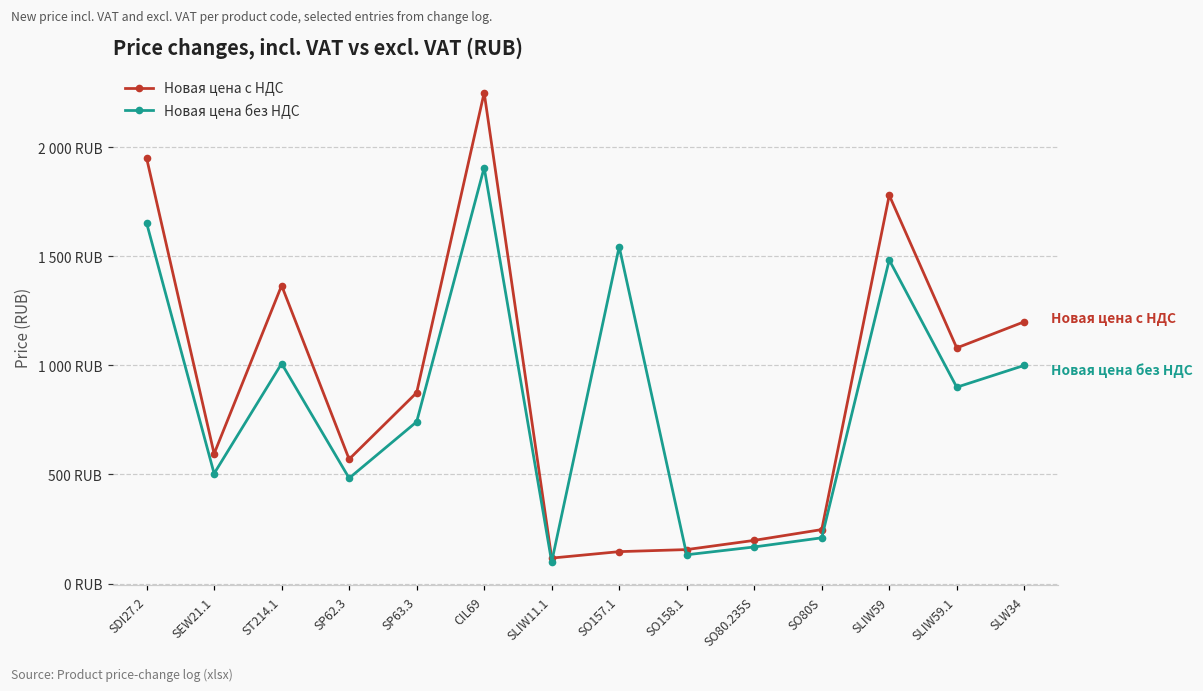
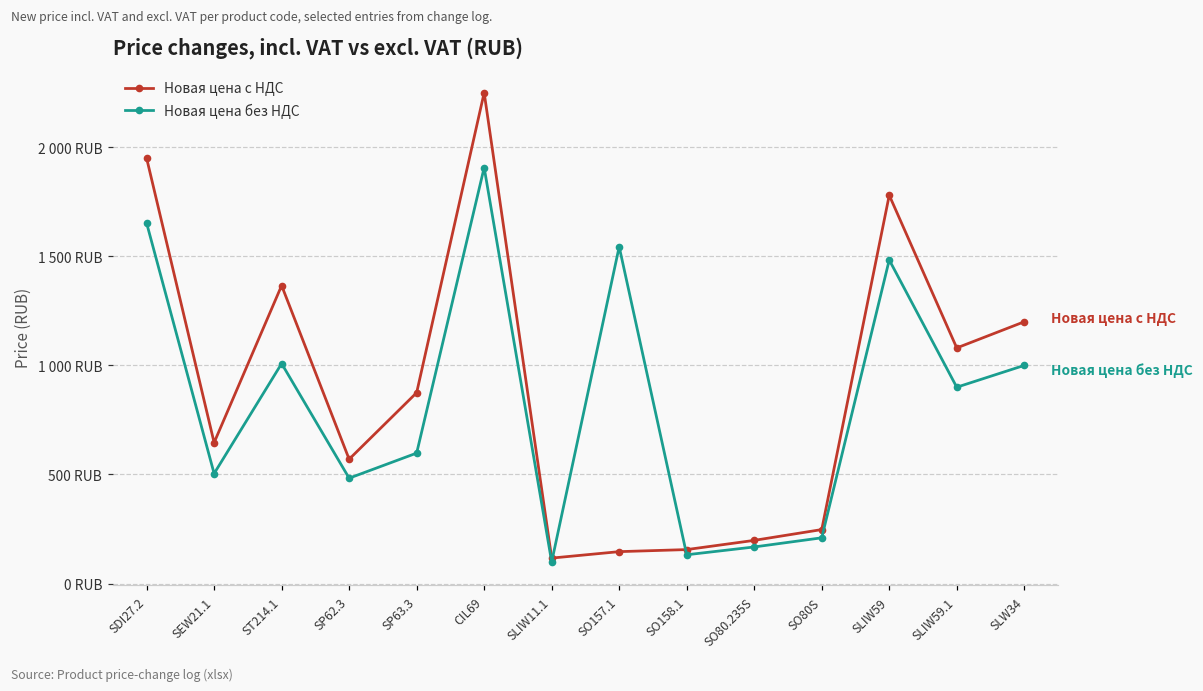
Новая цена c НДС, SEW21.1: 600 RUB -> 650 RUB
Новая цена без НДС, SP63.3: 740 RUB -> 600 RUB
